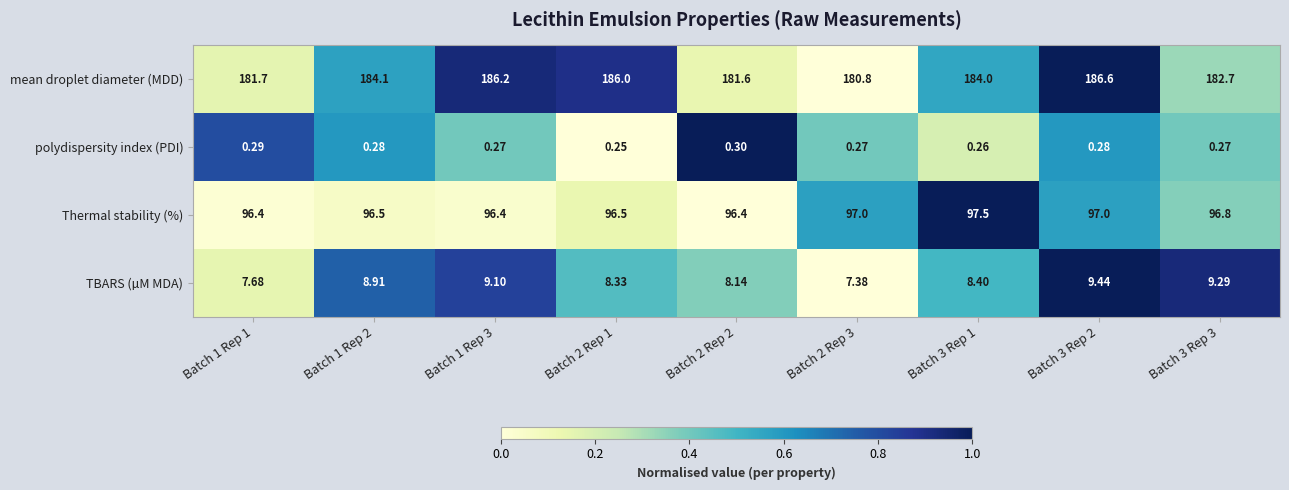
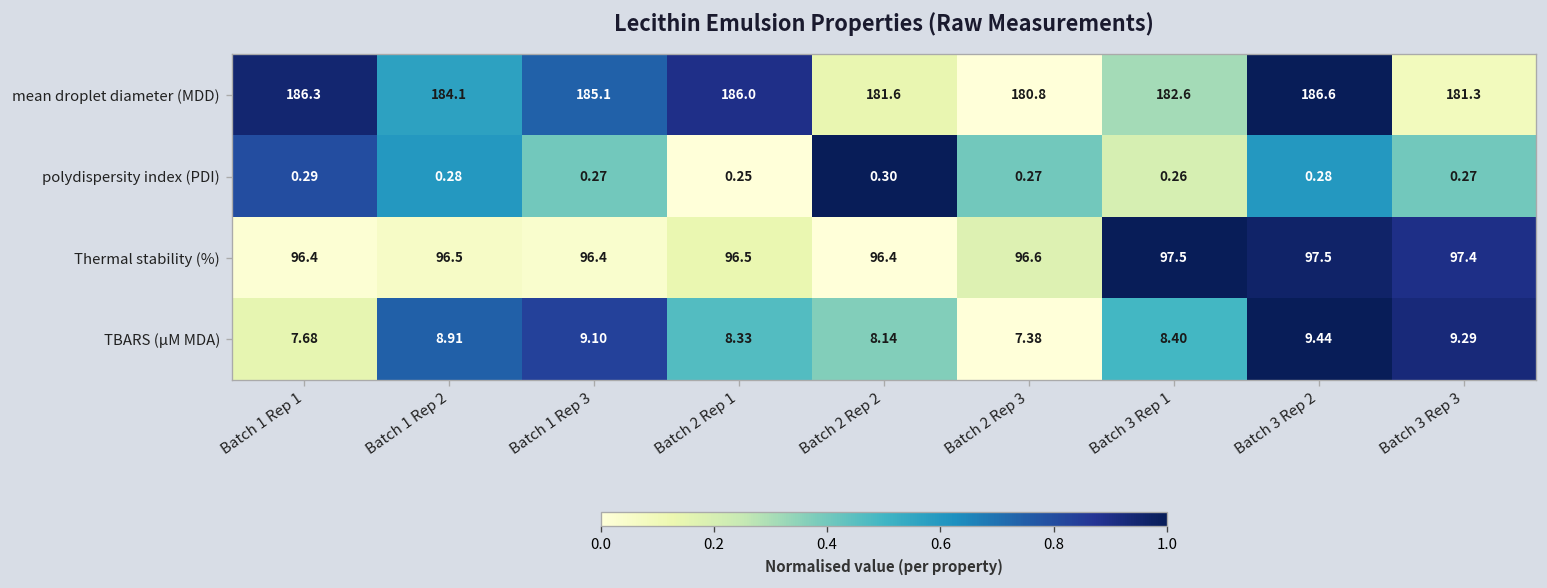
mean droplet diameter (MDD), Batch 1 Rep 1: 181.7 -> 186.3
mean droplet diameter (MDD), Batch 1 Rep 3: 186.2 -> 185.1
mean droplet diameter (MDD), Batch 3 Rep 1: 184.0 -> 182.6
mean droplet diameter (MDD), Batch 3 Rep 3: 182.7 -> 181.3
Thermal stability (%), Batch 2 Rep 3: 97.0 -> 96.6
Thermal stability (%), Batch 3 Rep 2: 97.0 -> 97.5
Thermal stability (%), Batch 3 Rep 3: 96.8 -> 97.4
